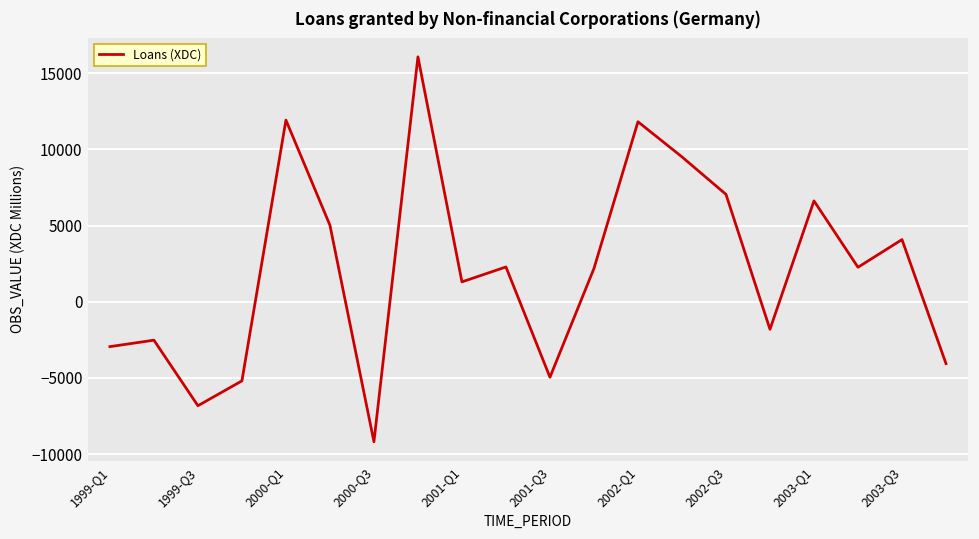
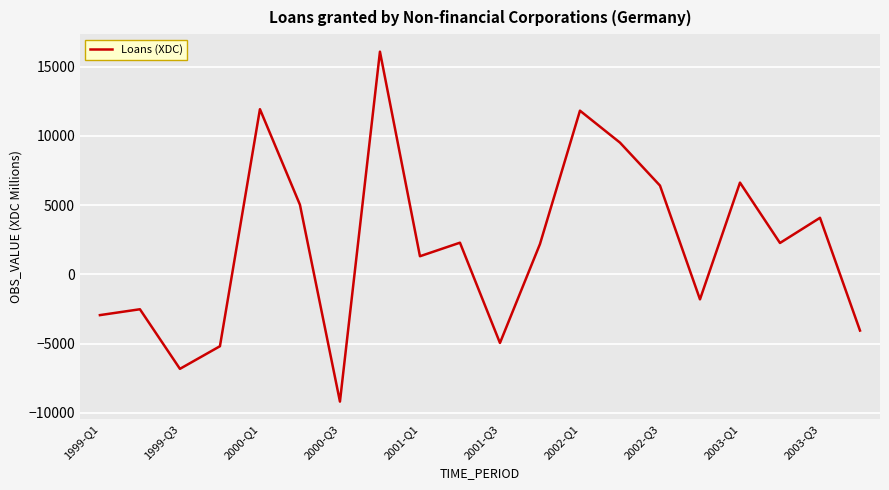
2002-Q3: 7100 -> 6400
